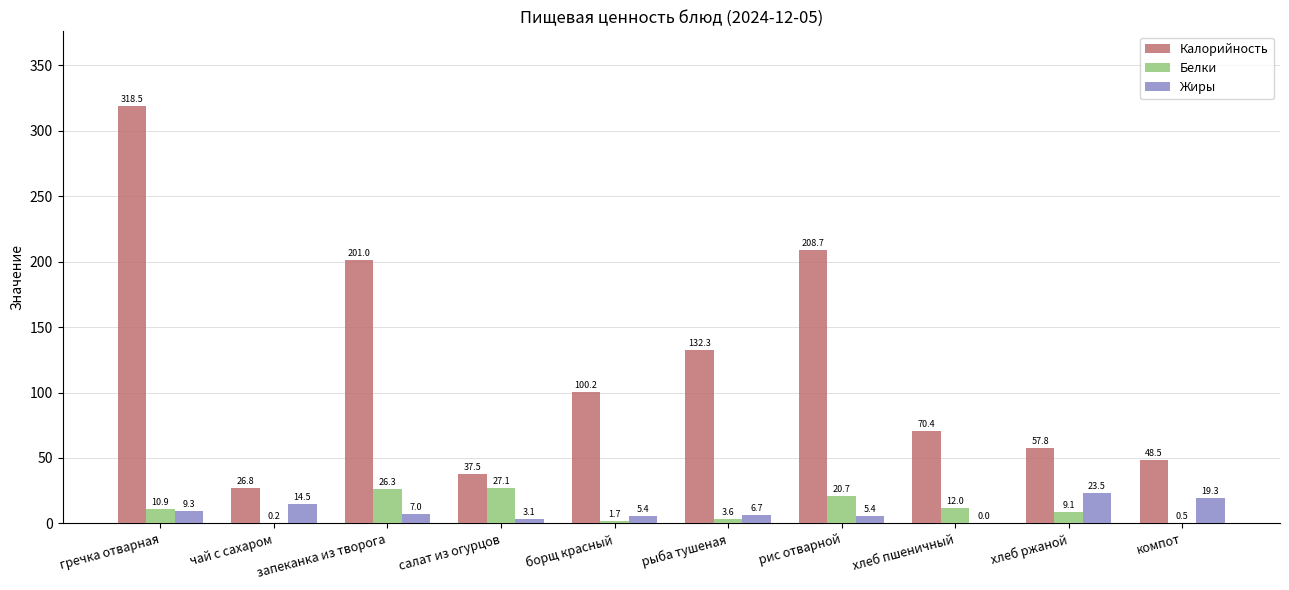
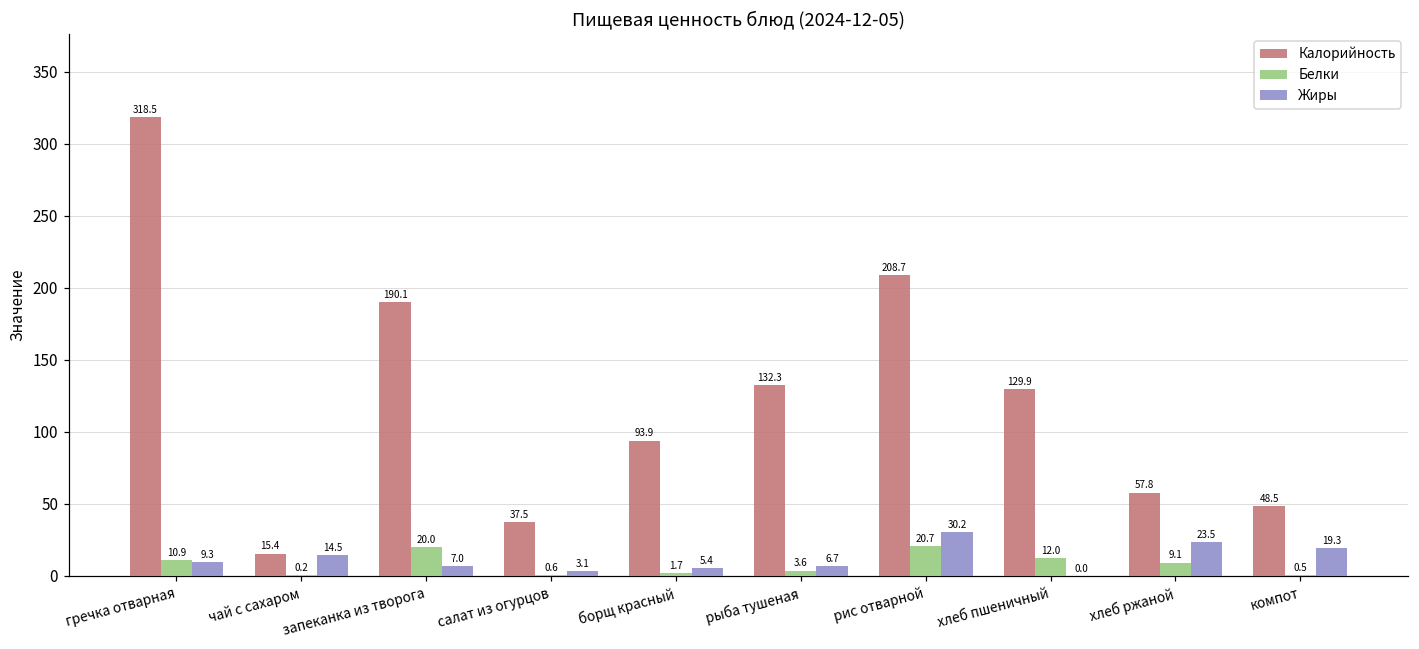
Калорийность, чай с сахаром: 26.8 -> 15.4
Калорийность, запеканка из творога: 201.0 -> 190.1
Белки, запеканка из творога: 26.3 -> 20.0
Белки, салат из огурцов: 27.1 -> 0.6
Калорийность, борщ красный: 100.2 -> 93.9
Жиры, рис отварной: 5.4 -> 30.2
Калорийность, хлеб пшеничный: 70.4 -> 129.9
